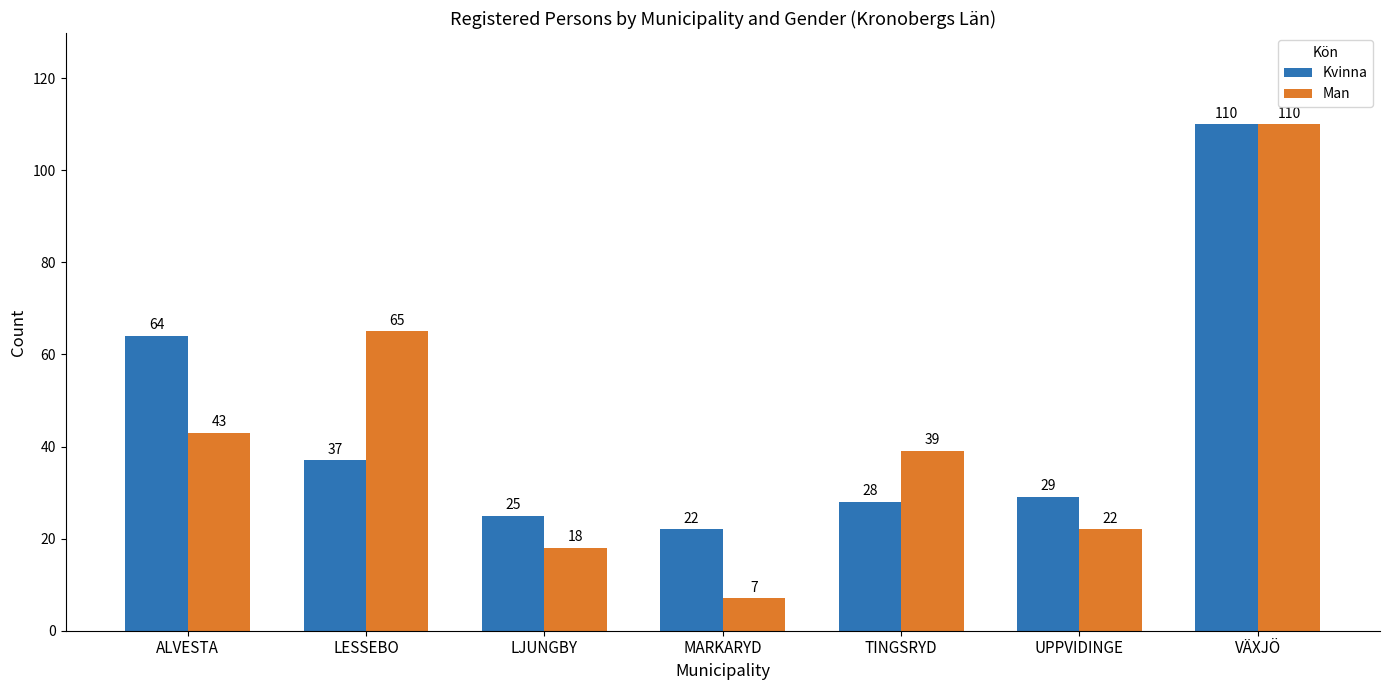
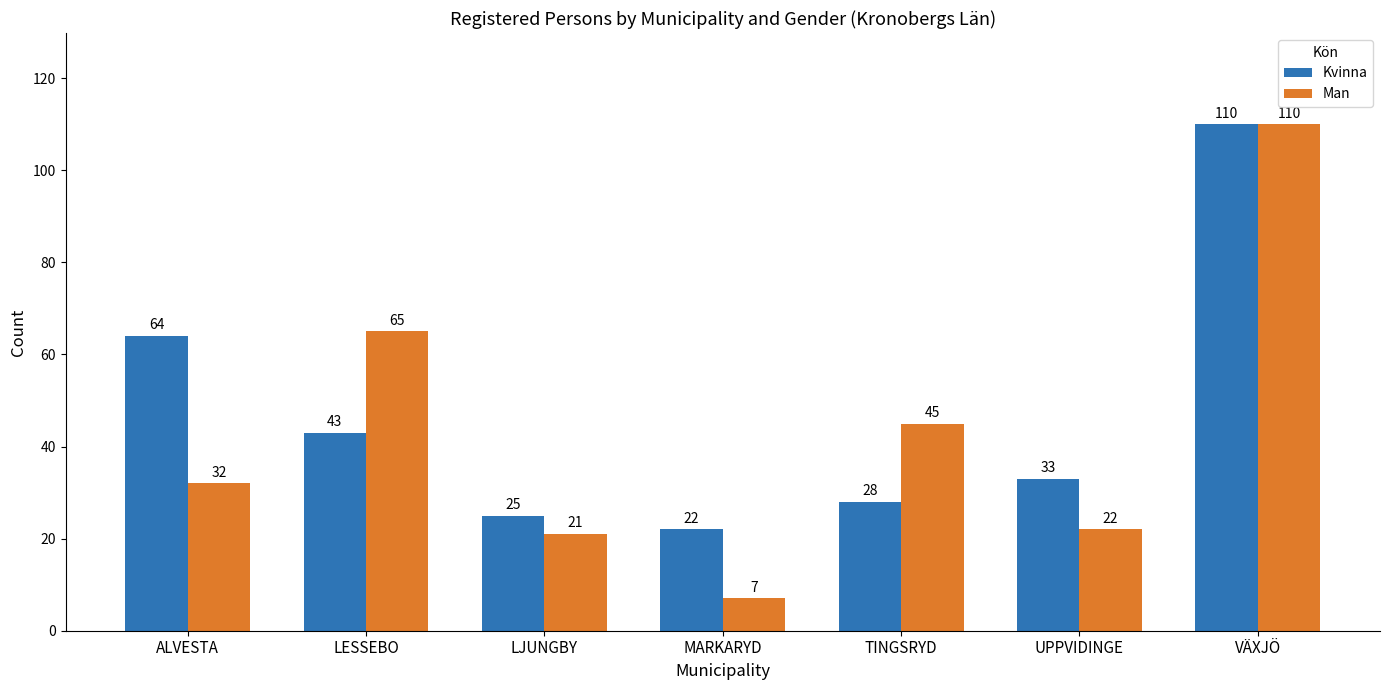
Man, ALVESTA: 43 -> 32
Kvinna, LESSEBO: 37 -> 43
Man, LJUNGBY: 18 -> 21
Man, TINGSRYD: 39 -> 45
Kvinna, UPPVIDINGE: 29 -> 33
